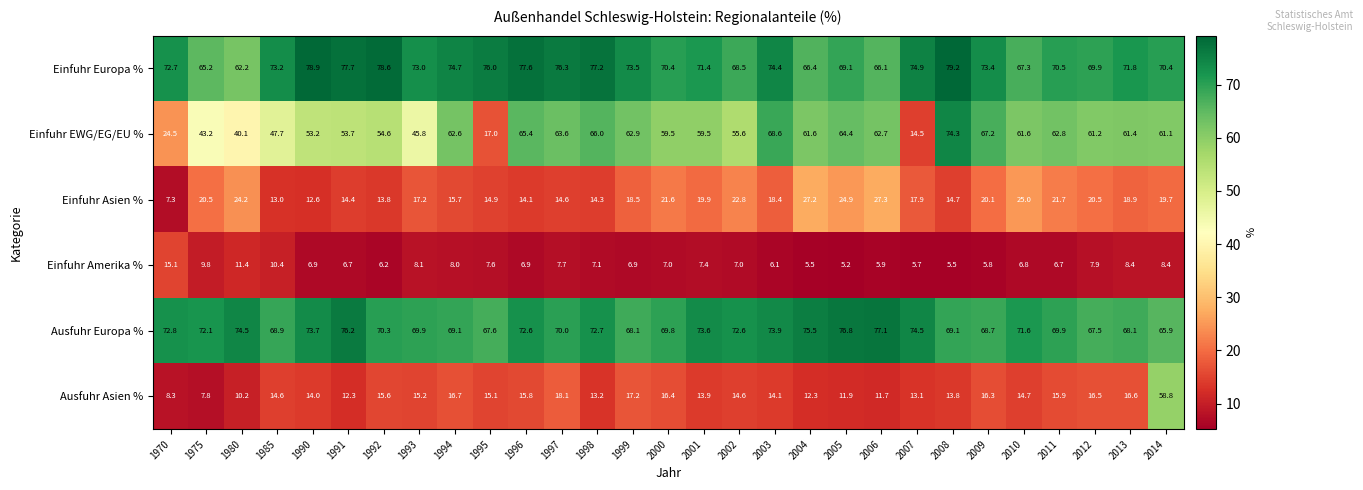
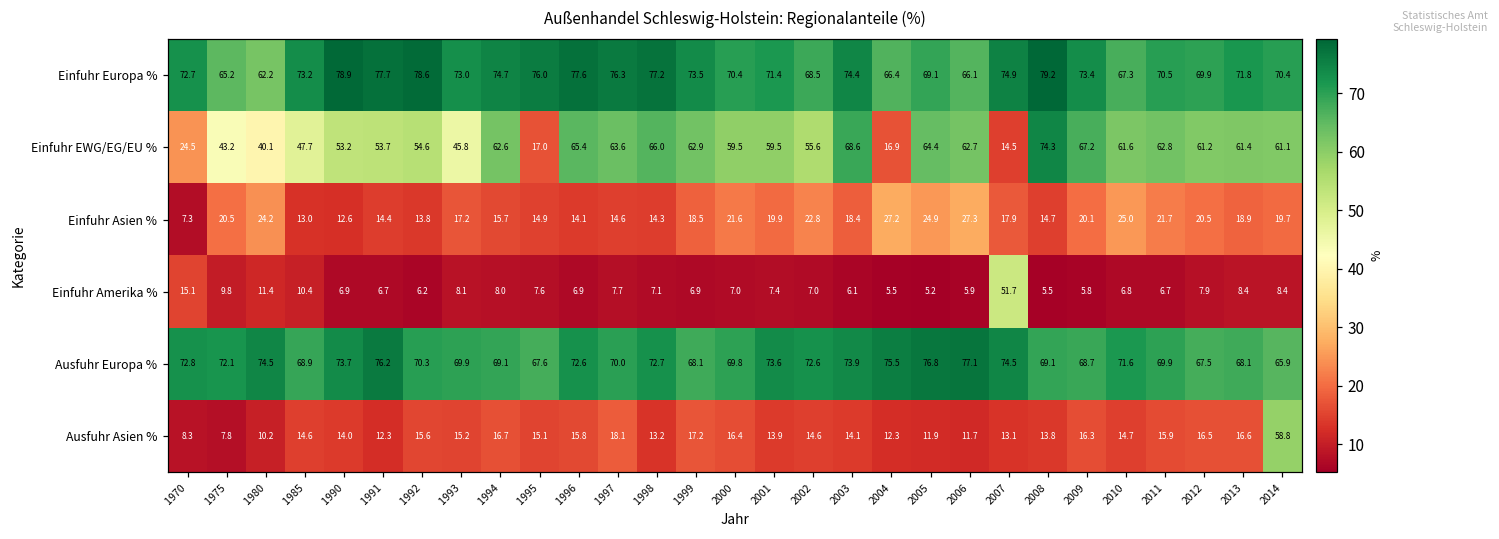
Einfuhr EWG/EG/EU %, 2004: 61.6 -> 16.9
Einfuhr Amerika %, 2007: 5.7 -> 51.7
